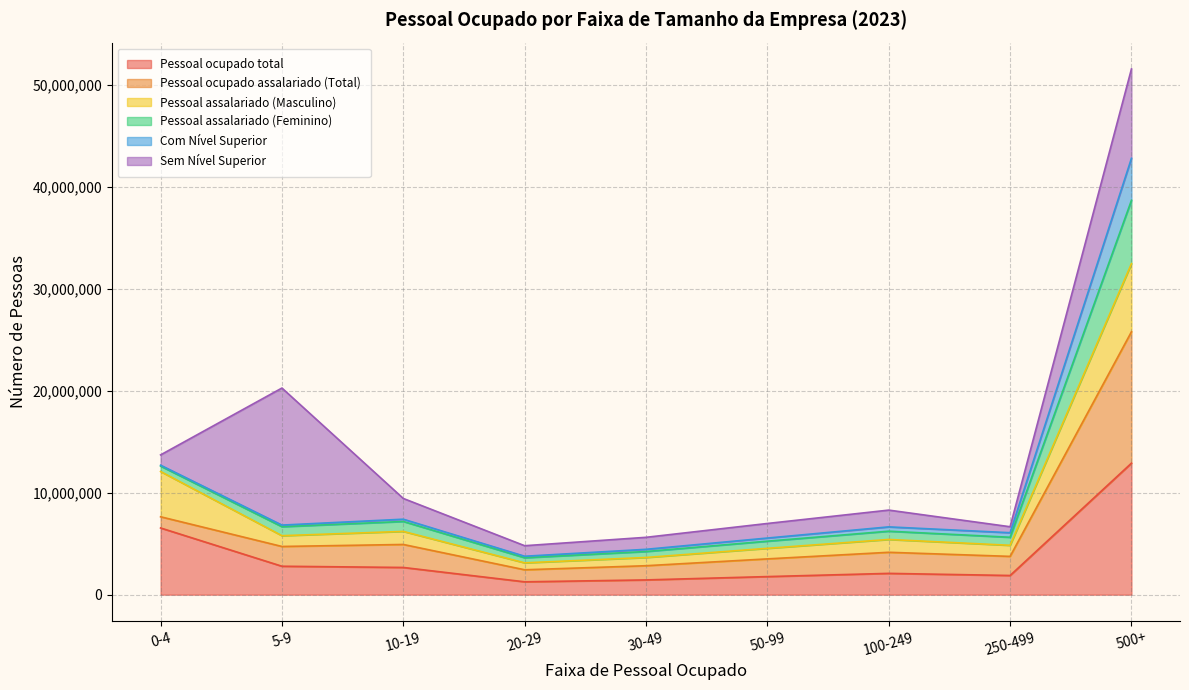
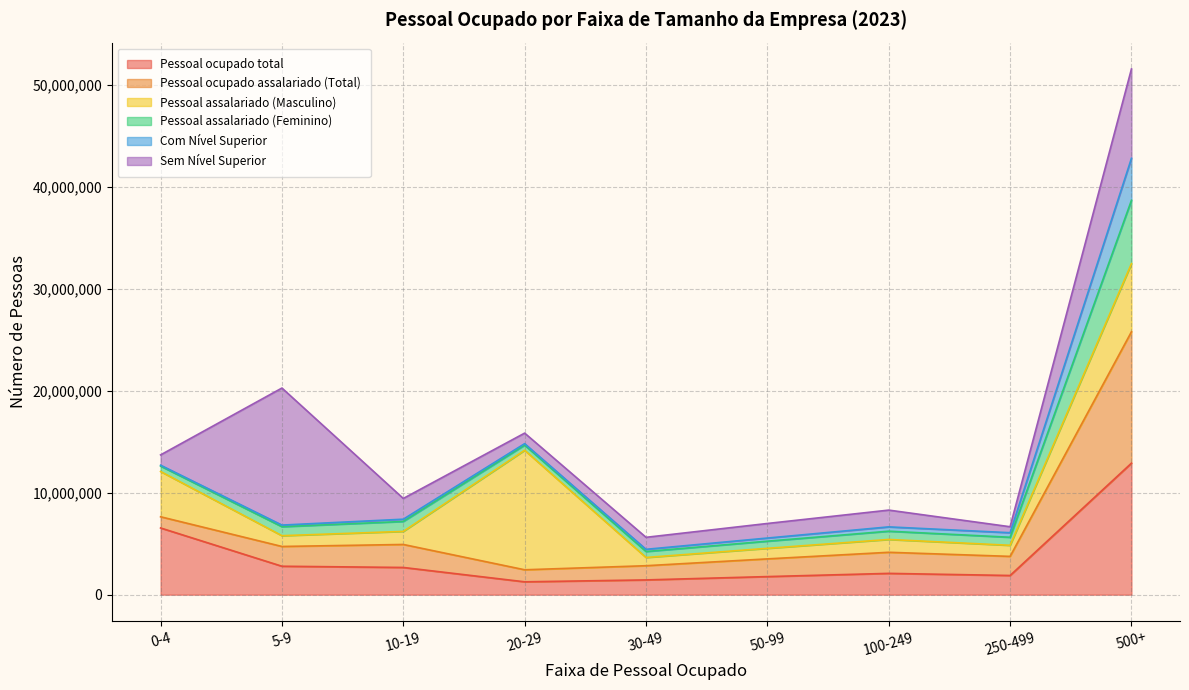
Pessoal assalariado (Masculino), 20-29: 700,000 -> 11,700,000
